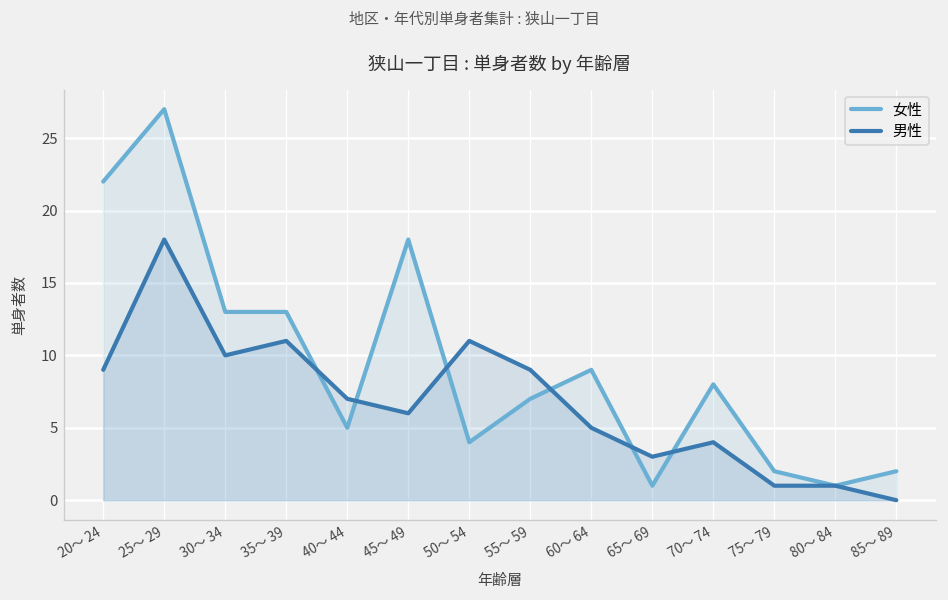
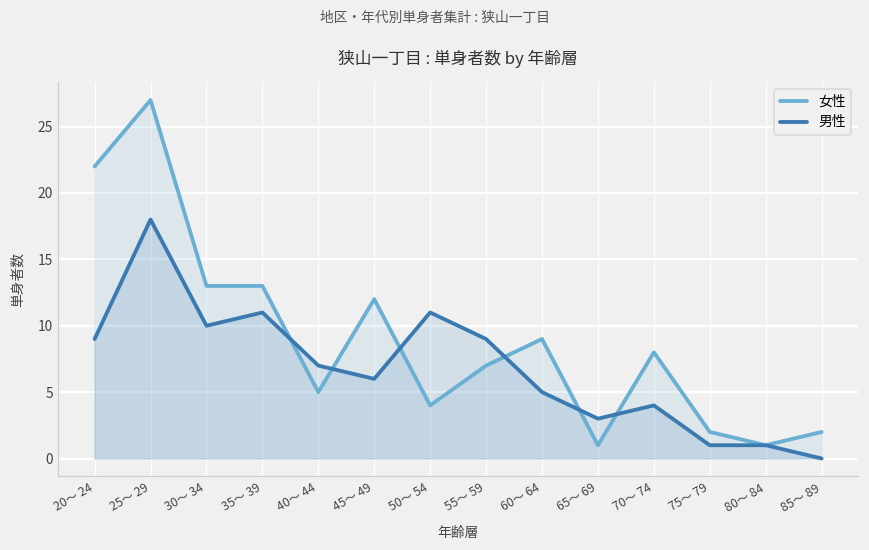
女性, 45～ 49: 18 -> 12
